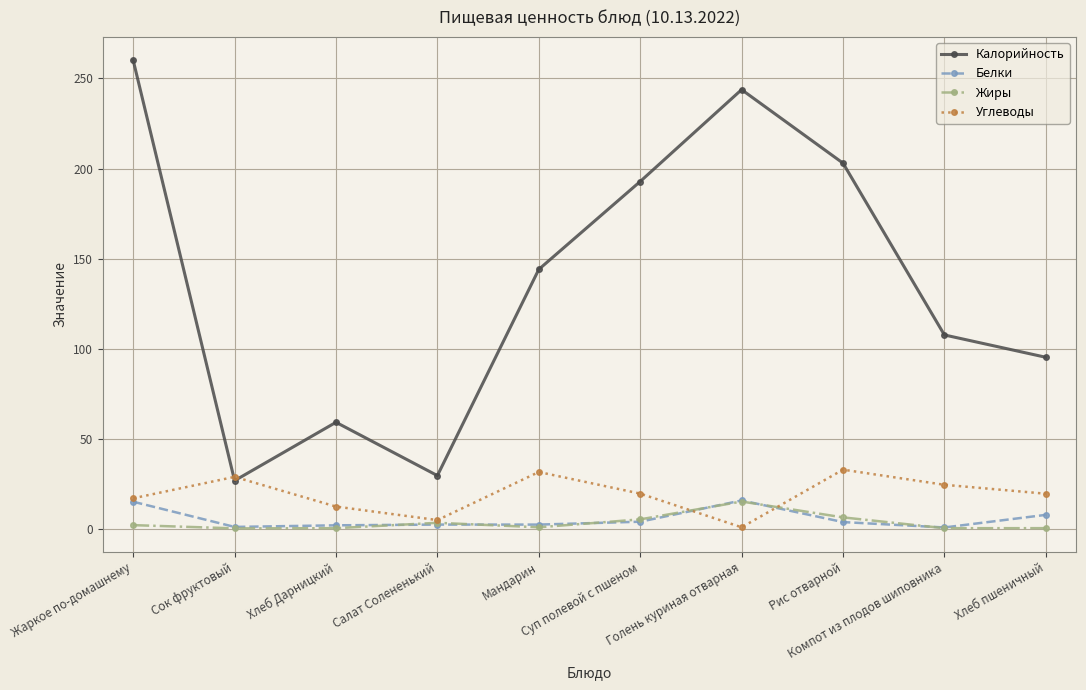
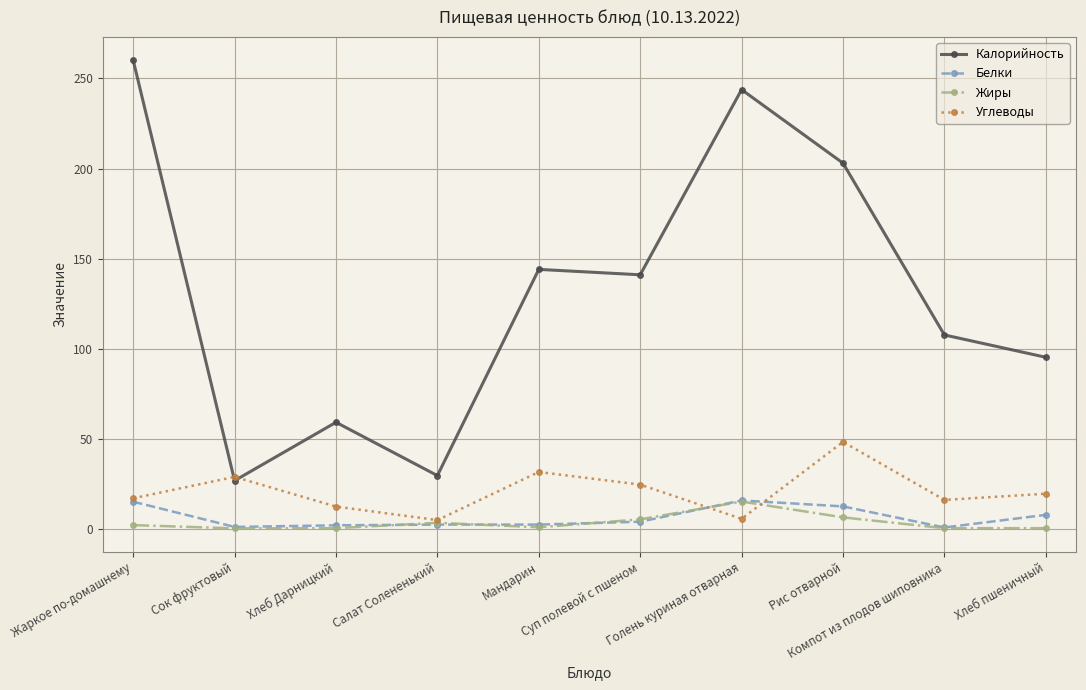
Калорийность, Суп полевой с пшеном: 193 -> 141
Углеводы, Суп полевой с пшеном: 20 -> 25
Углеводы, Голень куриная отварная: 1 -> 6
Белки, Рис отварной: 4 -> 12
Углеводы, Рис отварной: 33 -> 48
Углеводы, Компот из плодов шиповника: 24 -> 16
